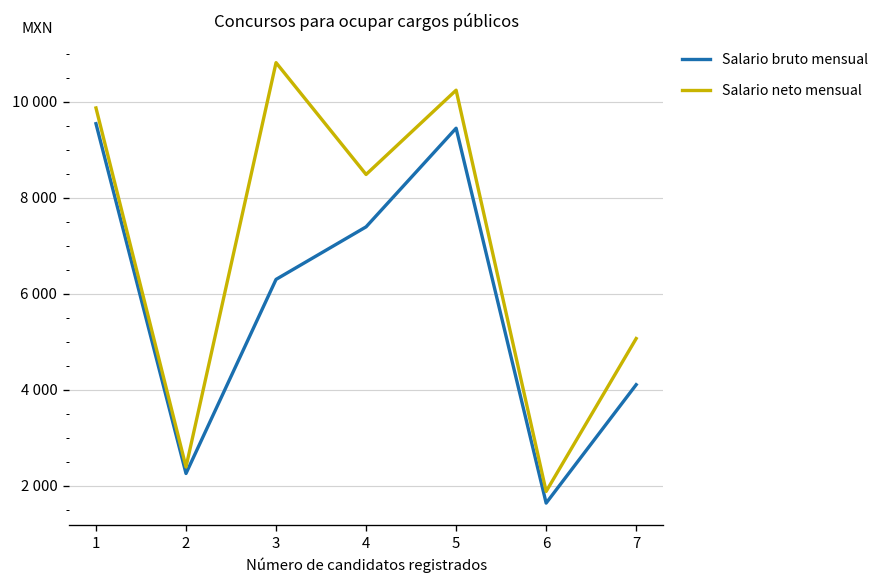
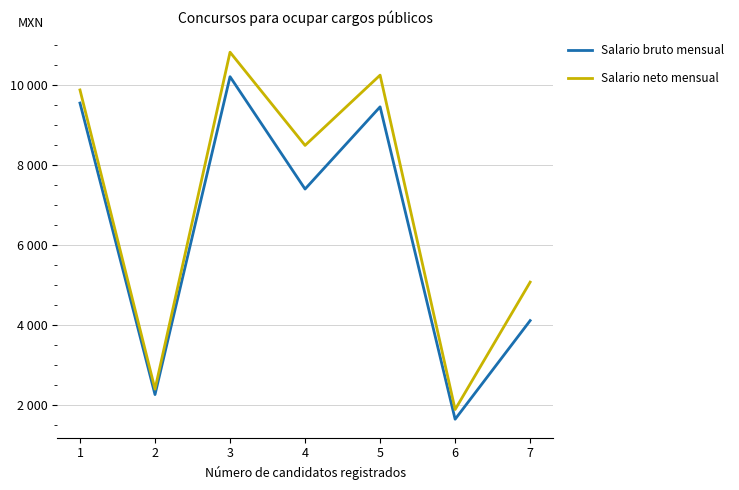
Salario bruto mensual, 3: 6300 -> 10200
